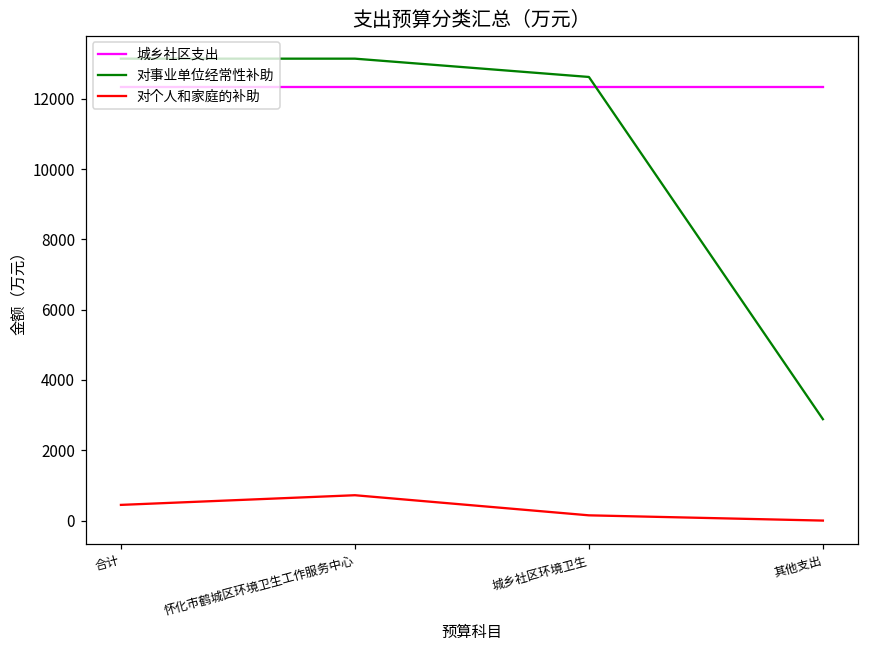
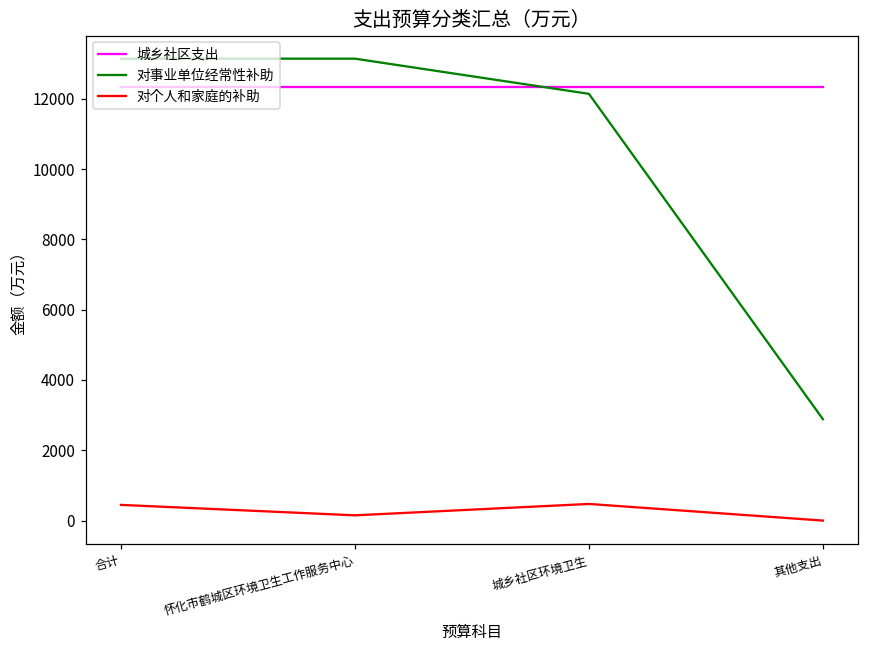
对个人和家庭的补助, 怀化市鹤城区环境卫生工作服务中心: 700 -> 100
对事业单位经常性补助, 城乡社区环境卫生: 12600 -> 12100
对个人和家庭的补助, 城乡社区环境卫生: 100 -> 500
